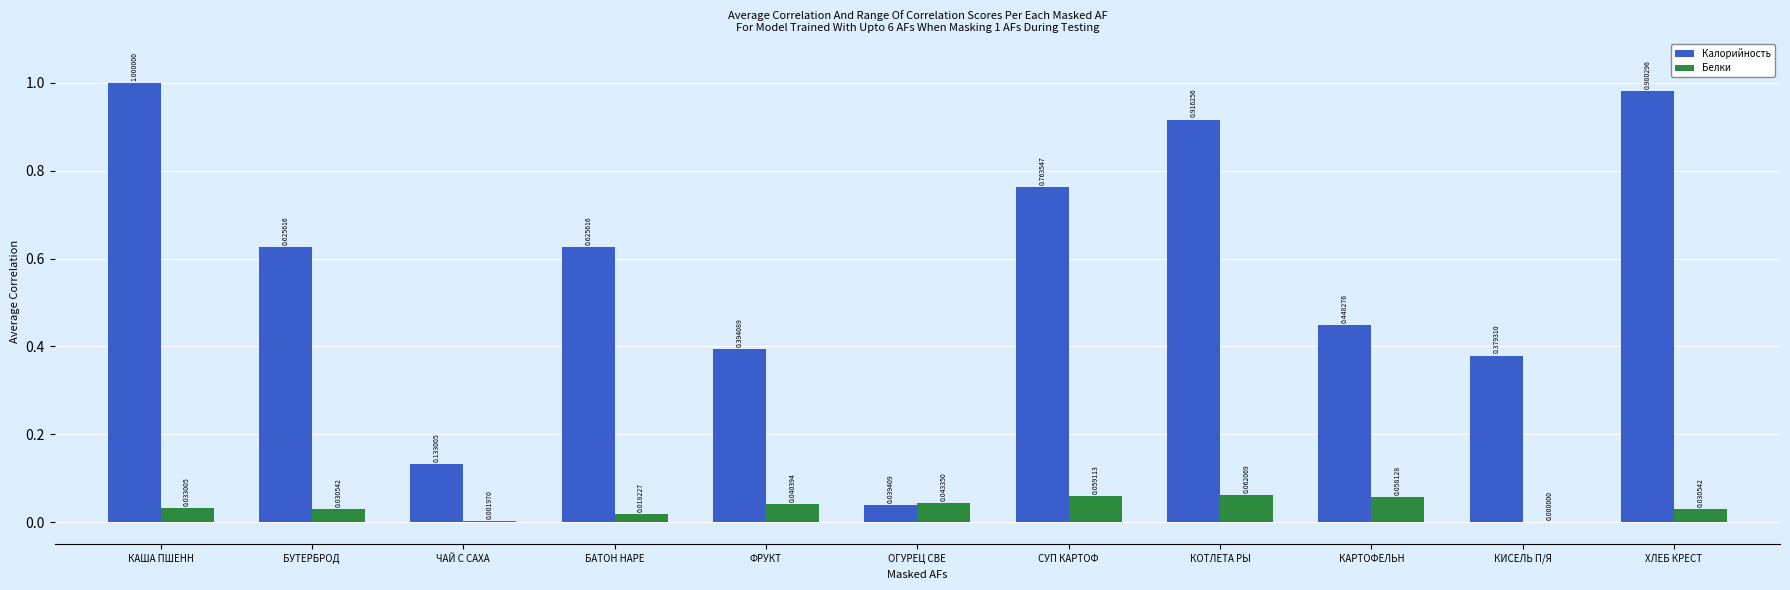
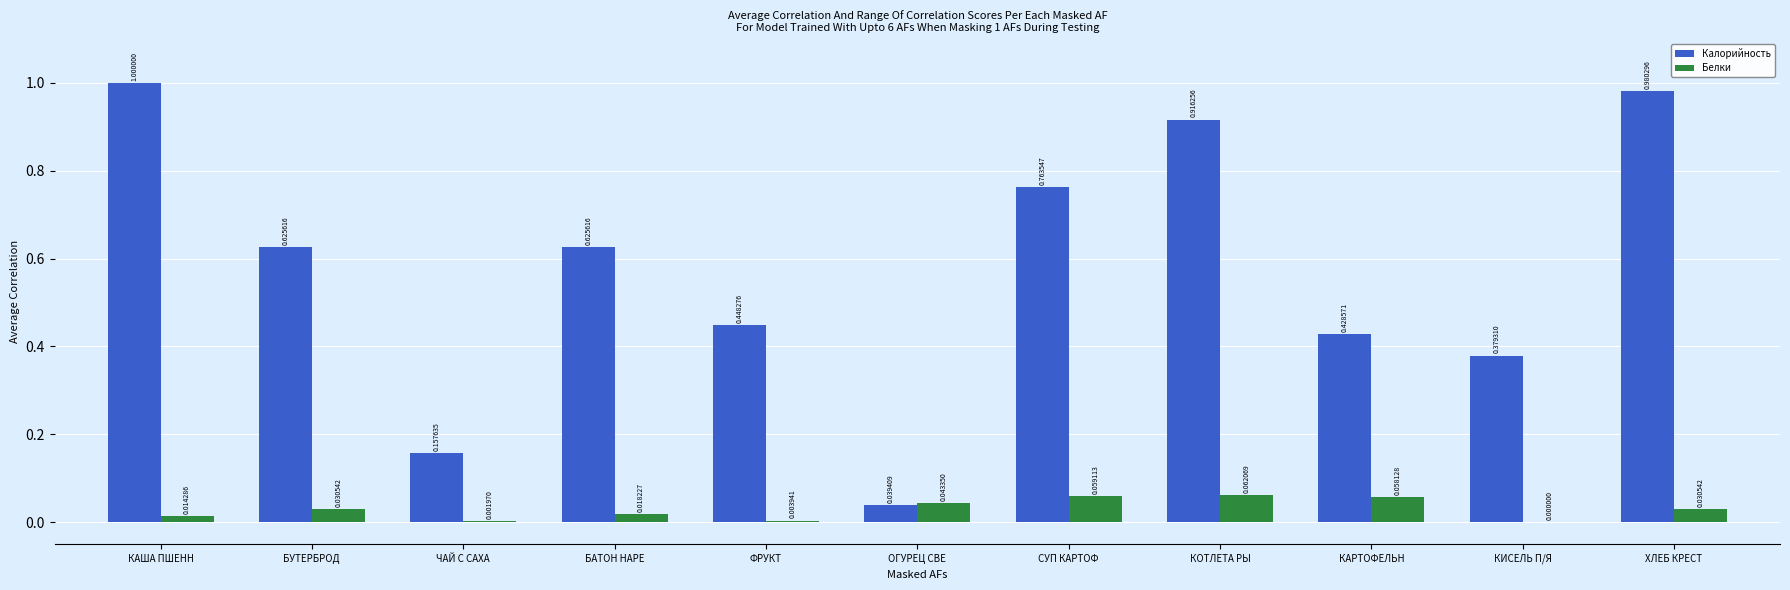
Белки, КАША ПШЕНН: 0.033005 -> 0.014286
Калорийность, ЧАЙ С САХА: 0.133005 -> 0.157635
Калорийность, ФРУКТ: 0.394089 -> 0.448276
Белки, ФРУКТ: 0.040394 -> 0.003941
Калорийность, КАРТОФЕЛЬН: 0.448276 -> 0.428571
